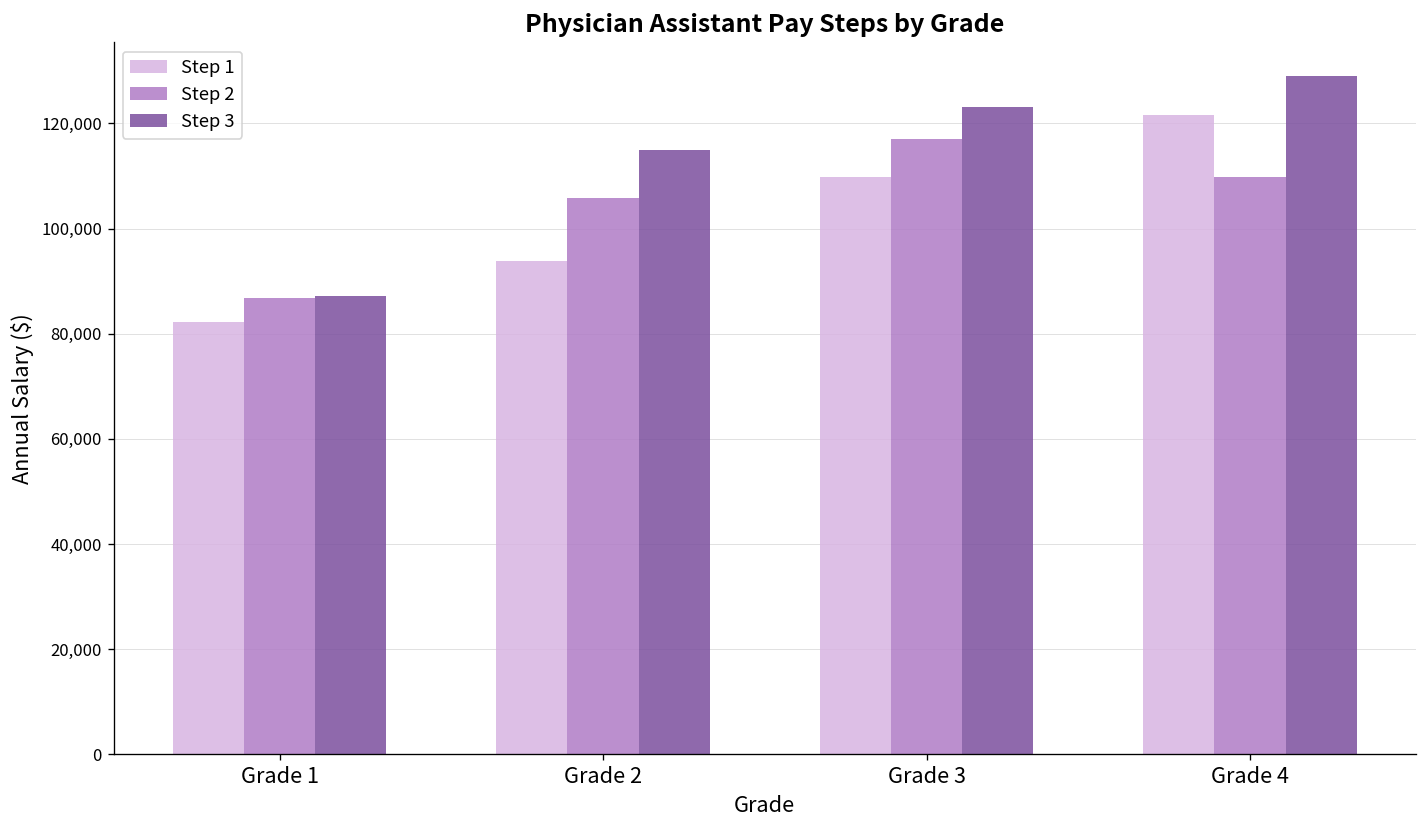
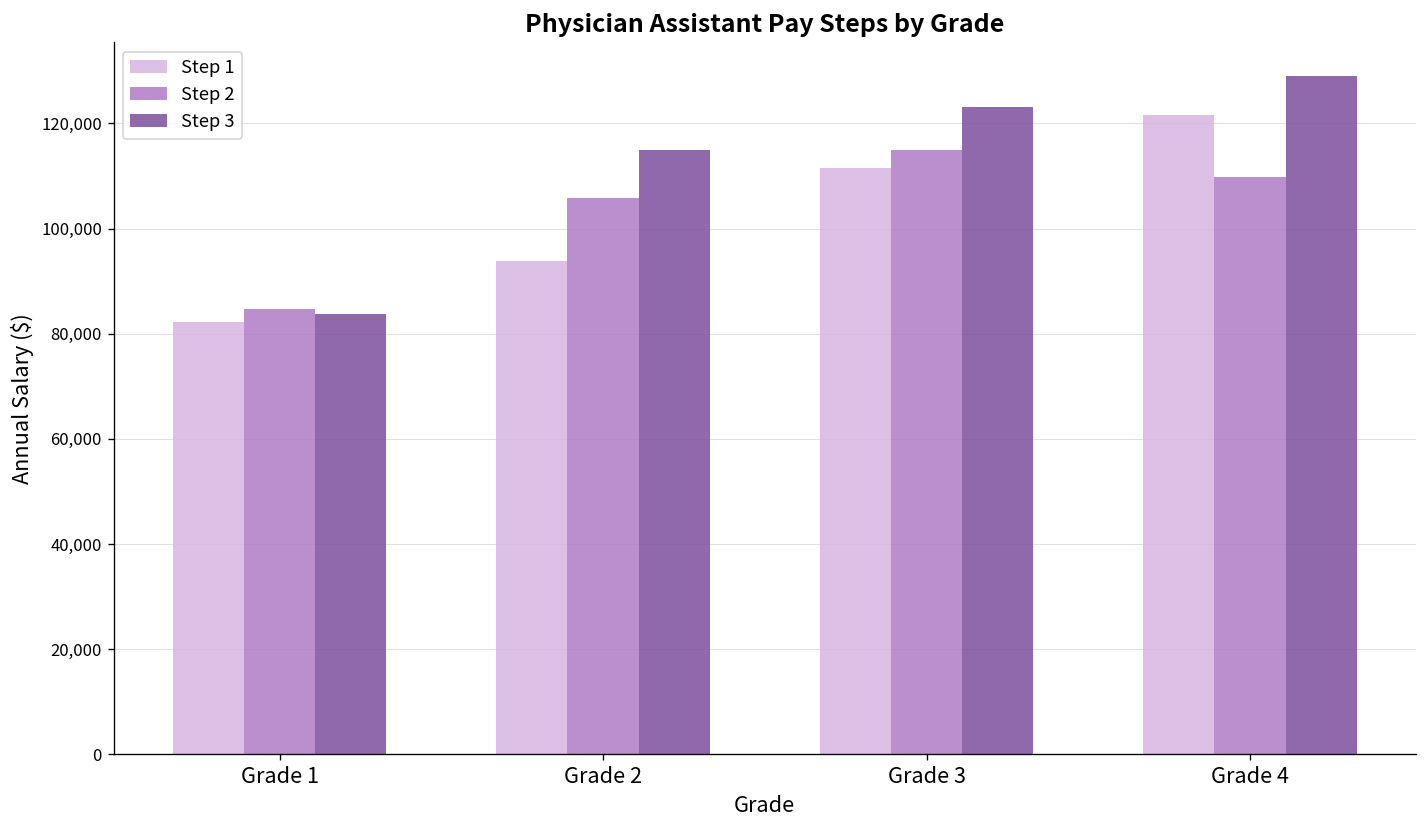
Step 2, Grade 1: 87,000 -> 85,000
Step 3, Grade 1: 87,000 -> 84,000
Step 1, Grade 3: 110,000 -> 112,000
Step 2, Grade 3: 117,000 -> 115,000
